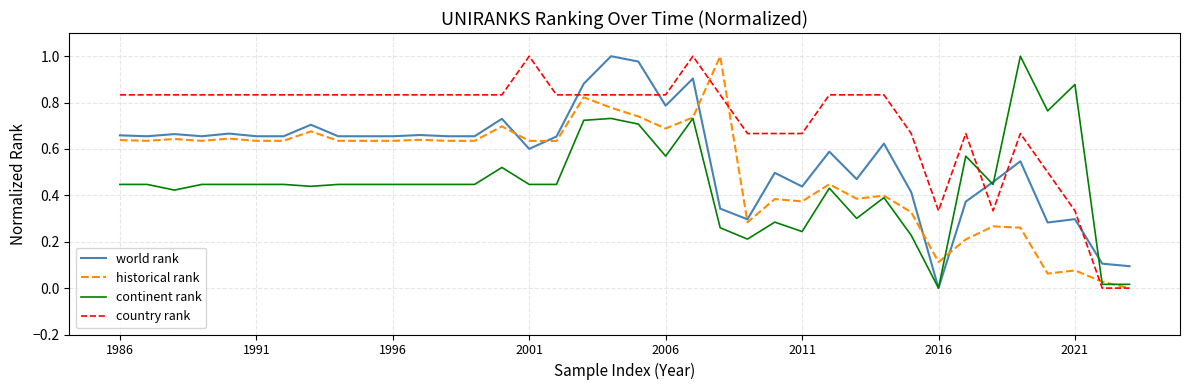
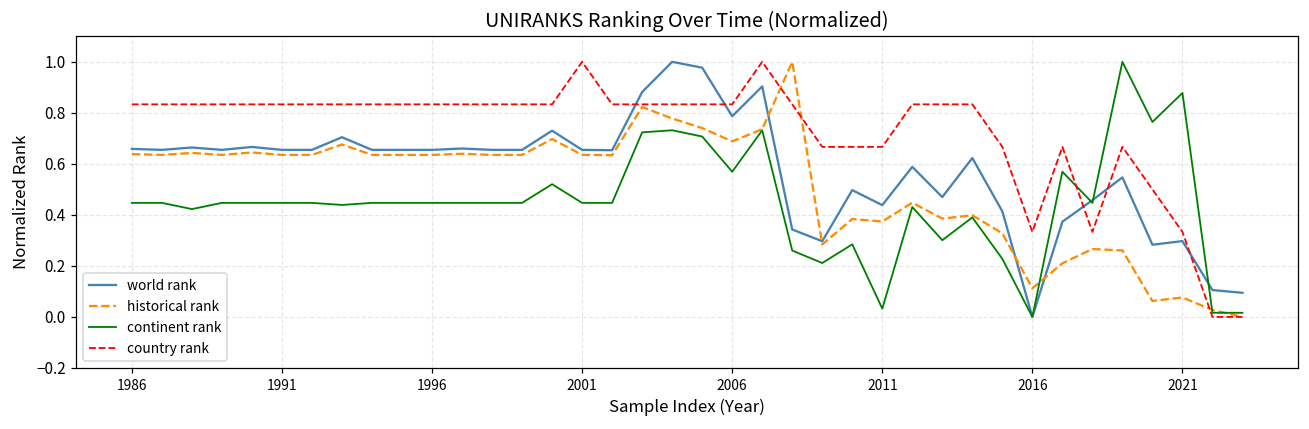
world rank, 2001: 0.60 -> 0.65
continent rank, 2011: 0.24 -> 0.03
